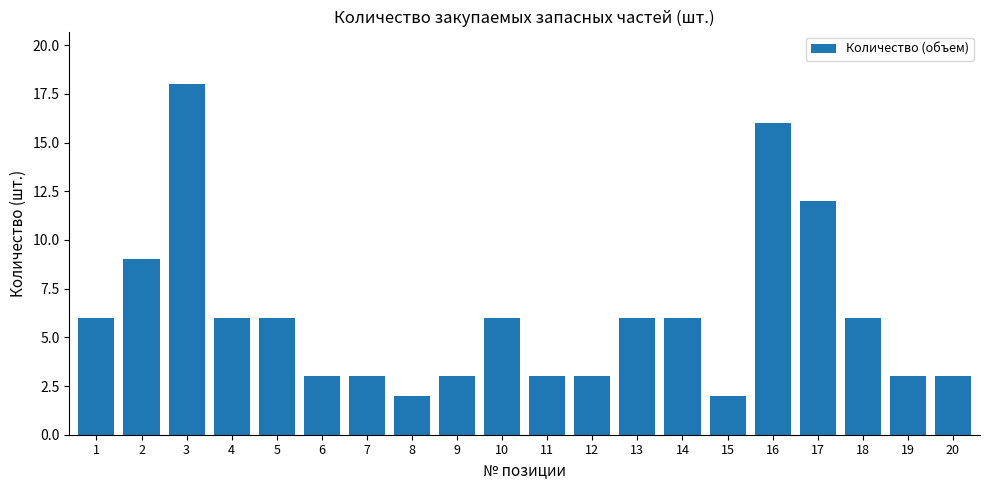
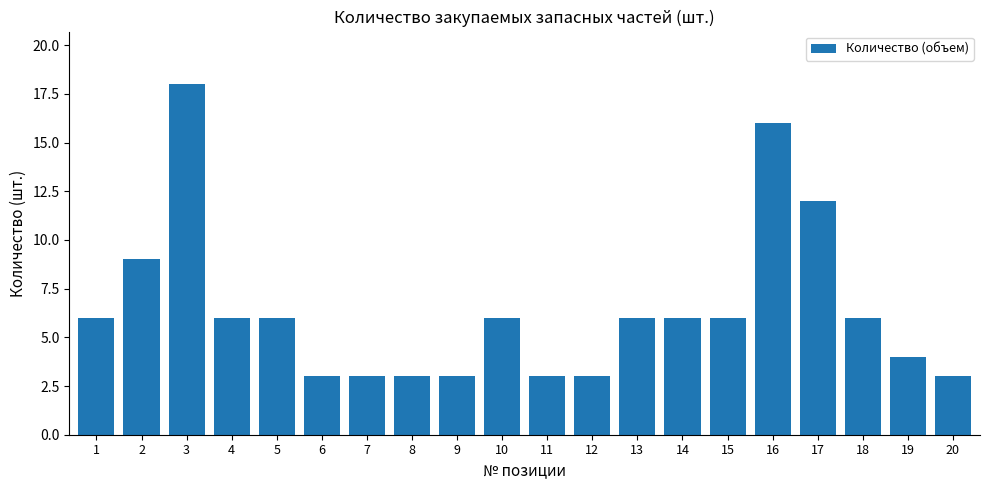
8: 2 -> 3
15: 2 -> 6
19: 3 -> 4
